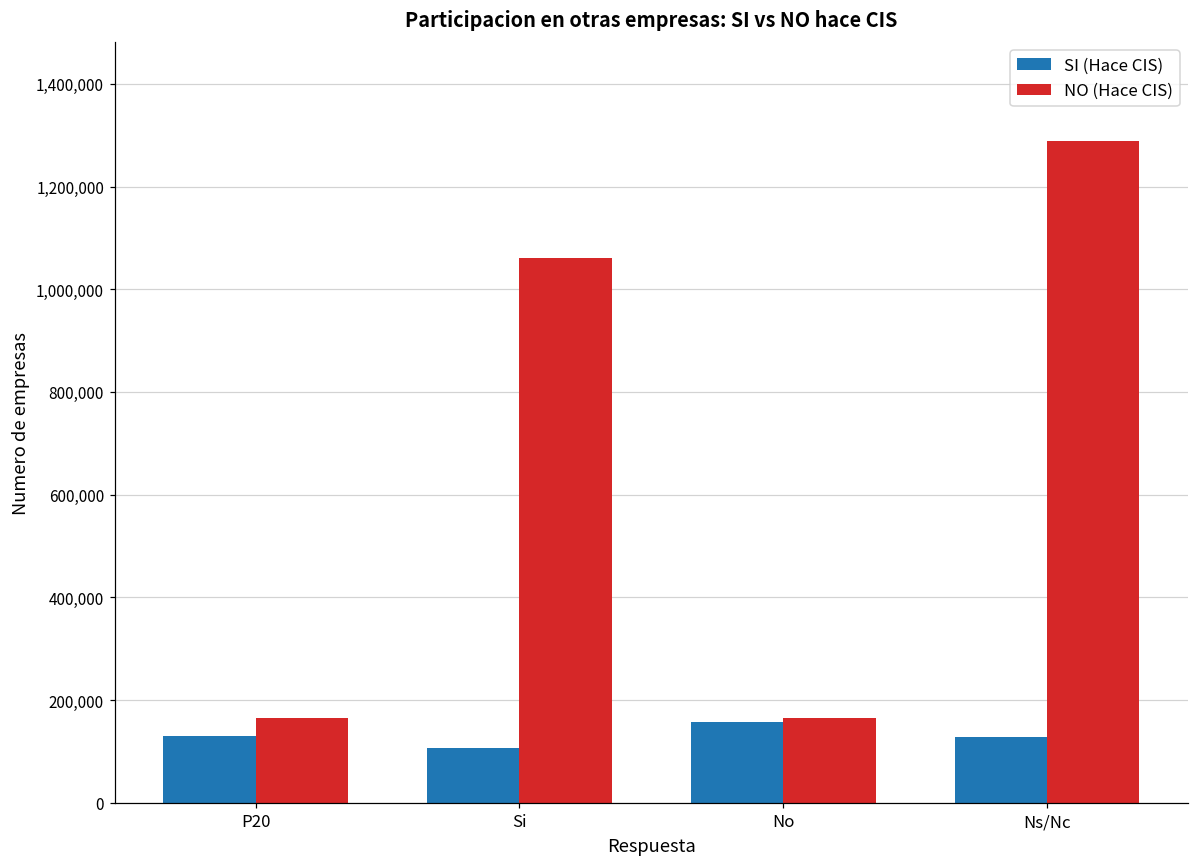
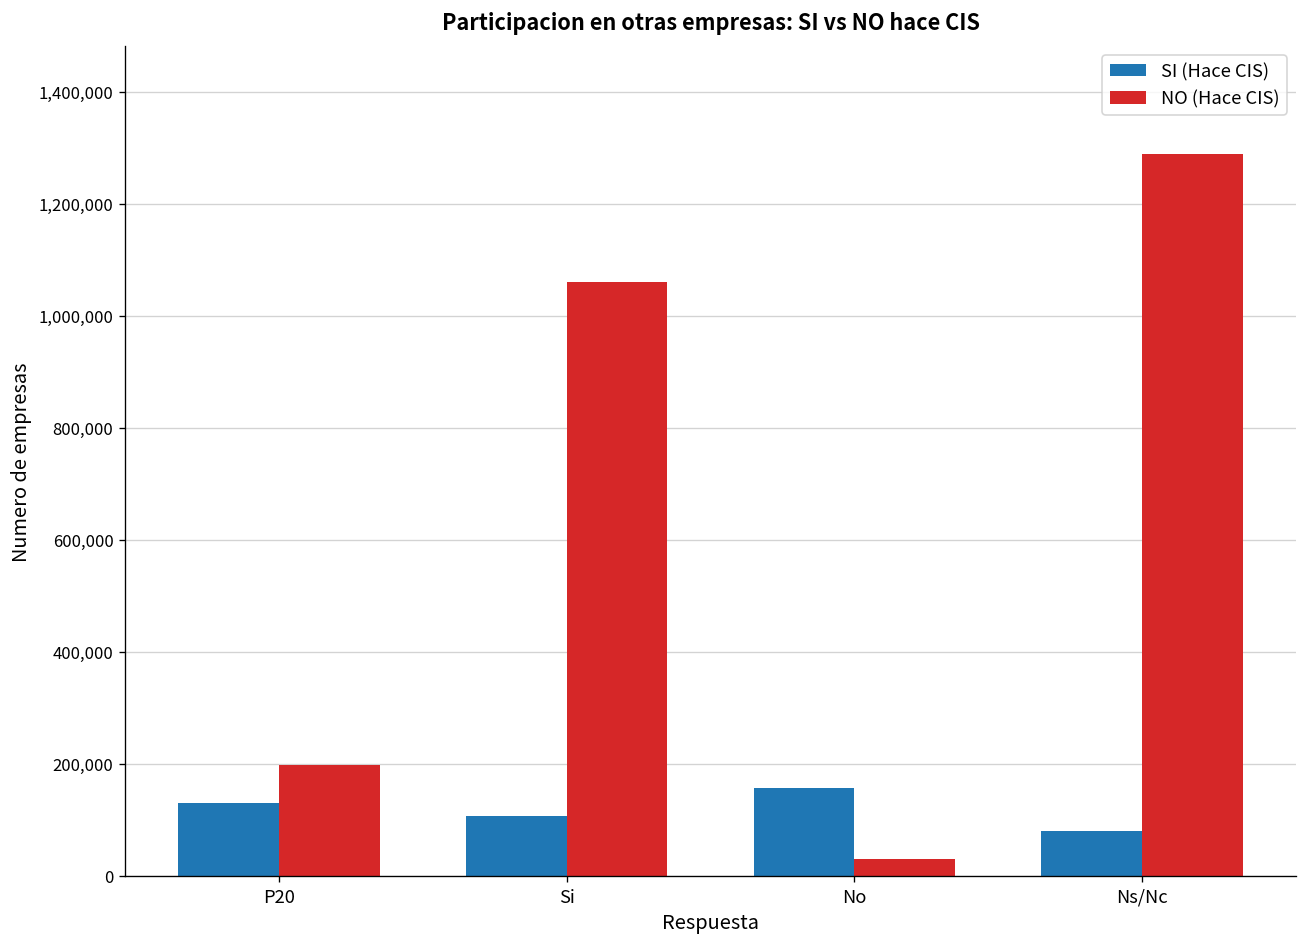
NO (Hace CIS), P20: 160,000 -> 200,000
NO (Hace CIS), No: 170,000 -> 30,000
SI (Hace CIS), Ns/Nc: 130,000 -> 80,000
